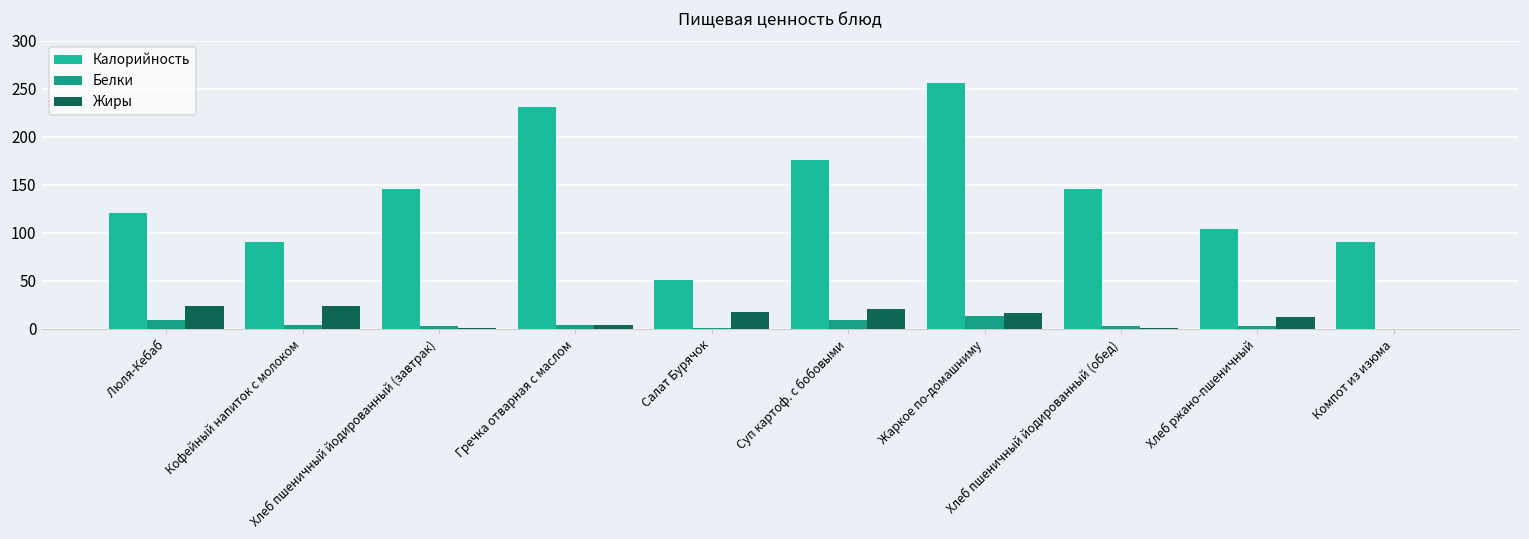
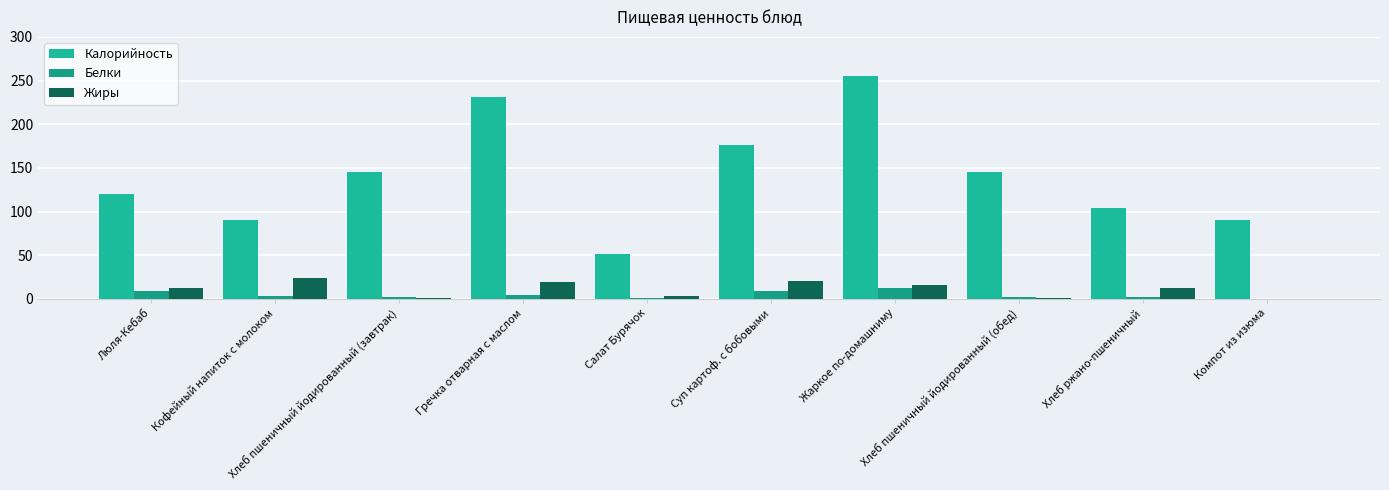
Жиры, Люля-Кебаб: 20 -> 10
Жиры, Гречка отварная с маслом: 0 -> 20
Жиры, Салат Бурячок: 20 -> 0
